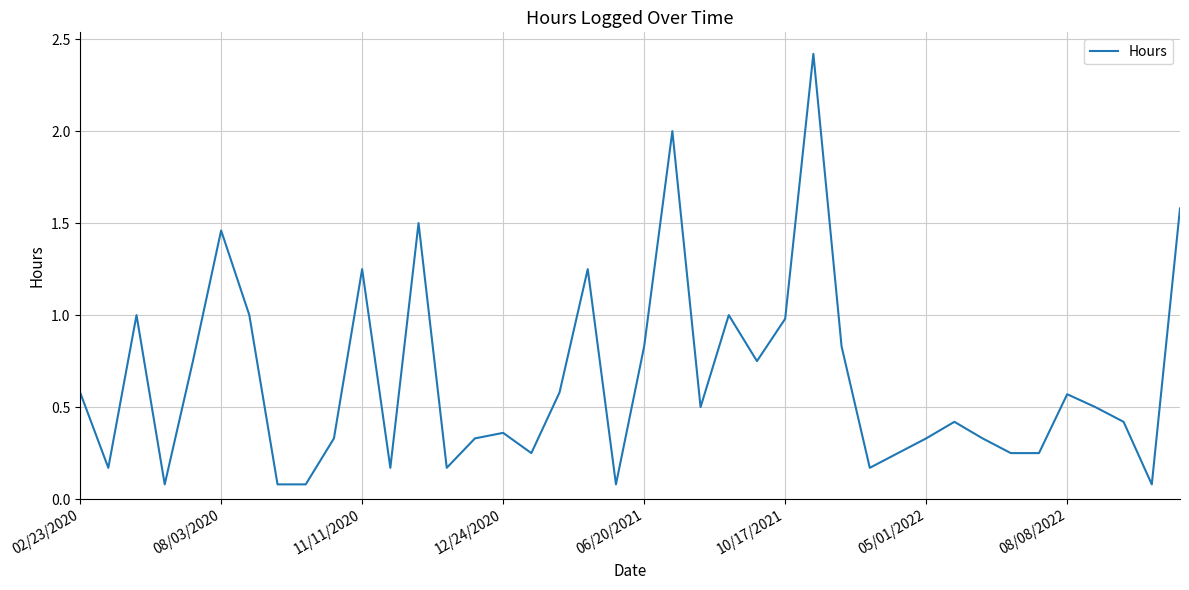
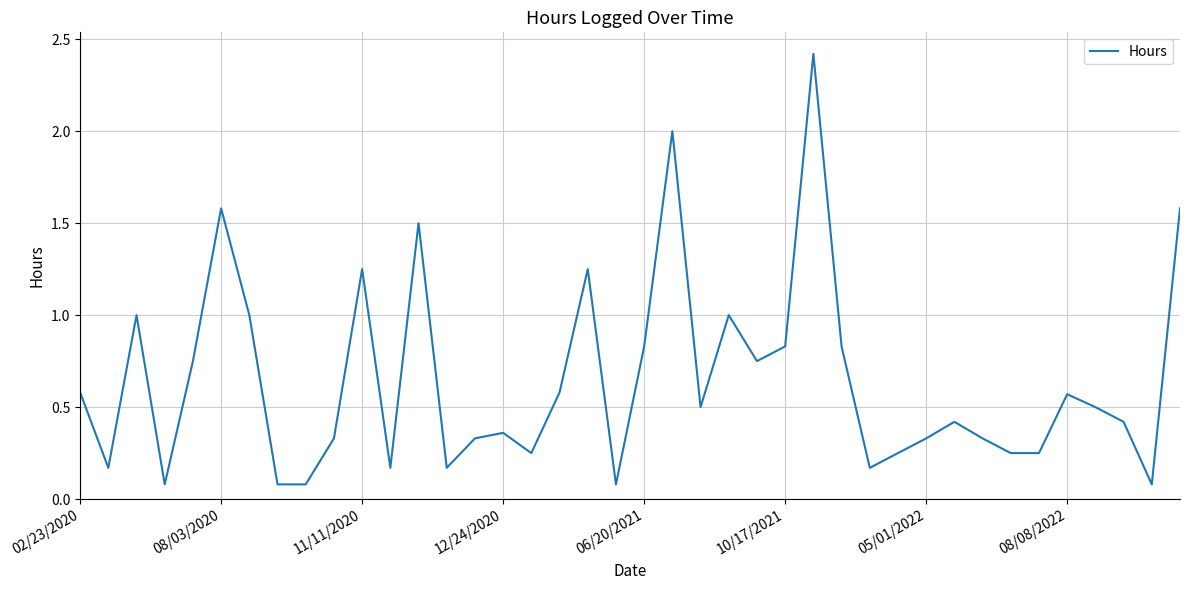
08/03/2020: 1.46 -> 1.58
10/17/2021: 0.98 -> 0.83
